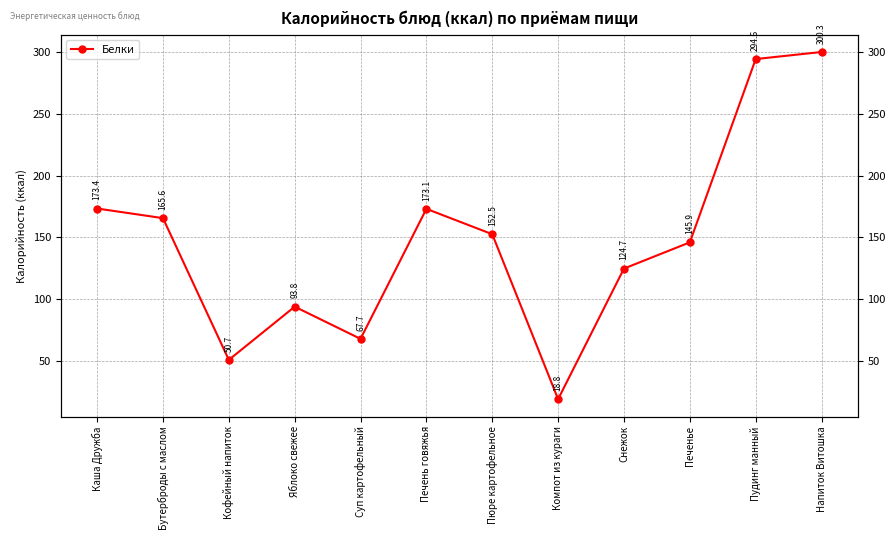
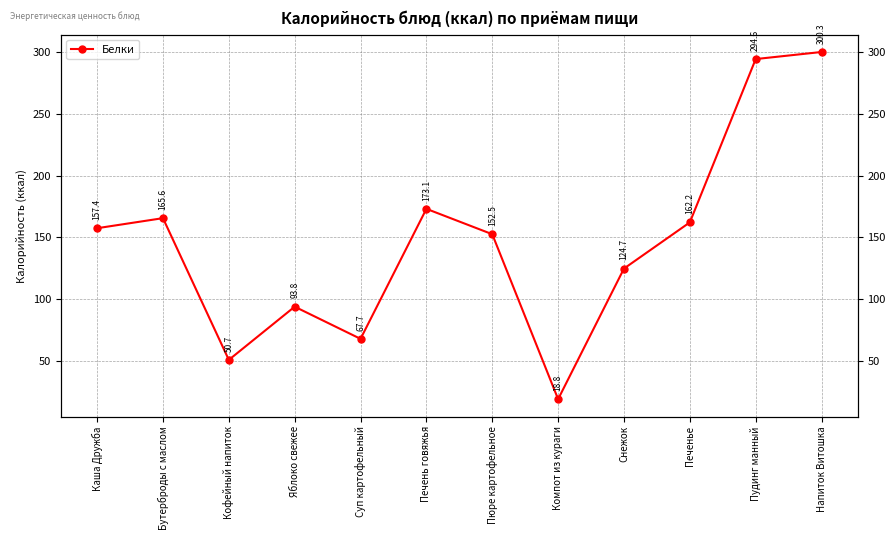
Каша Дружба: 173.4 -> 157.4
Печенье: 145.9 -> 162.2
